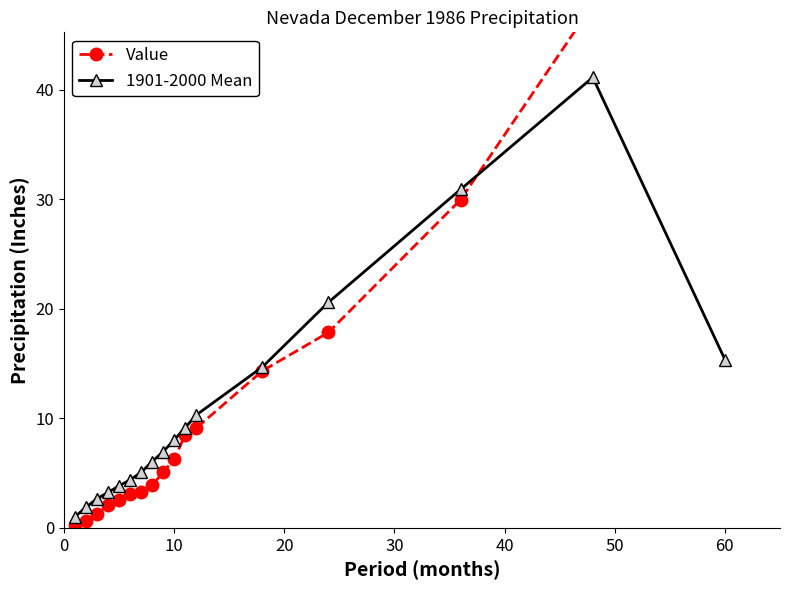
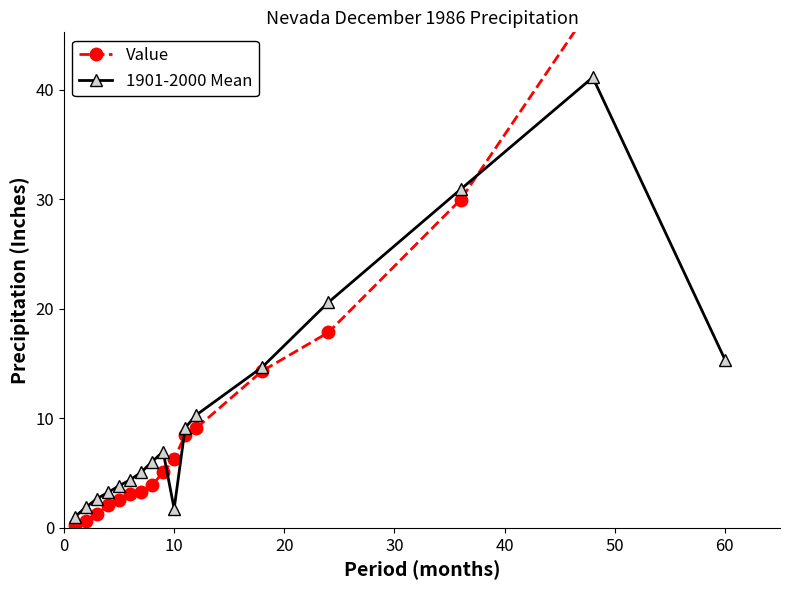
1901-2000 Mean, 10: 8.0 -> 1.8
